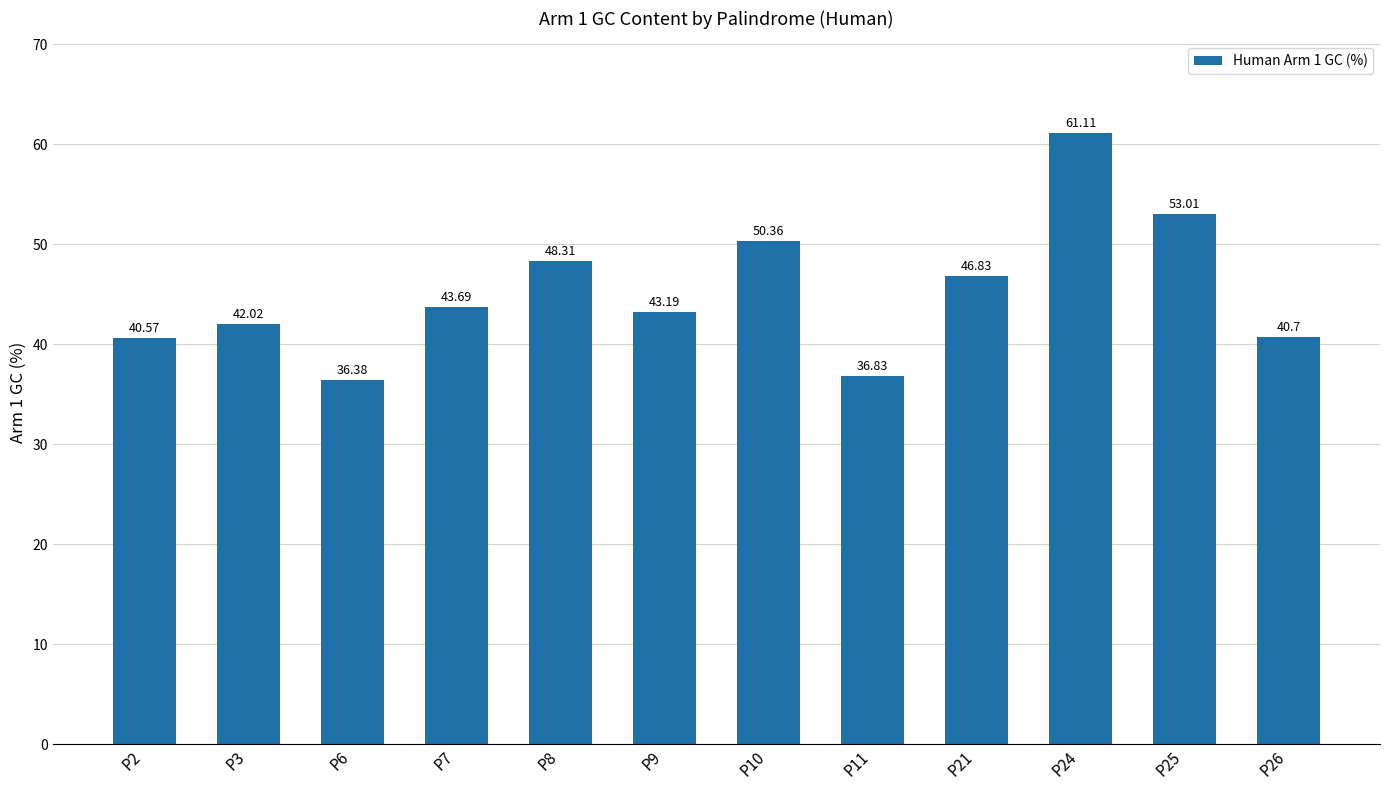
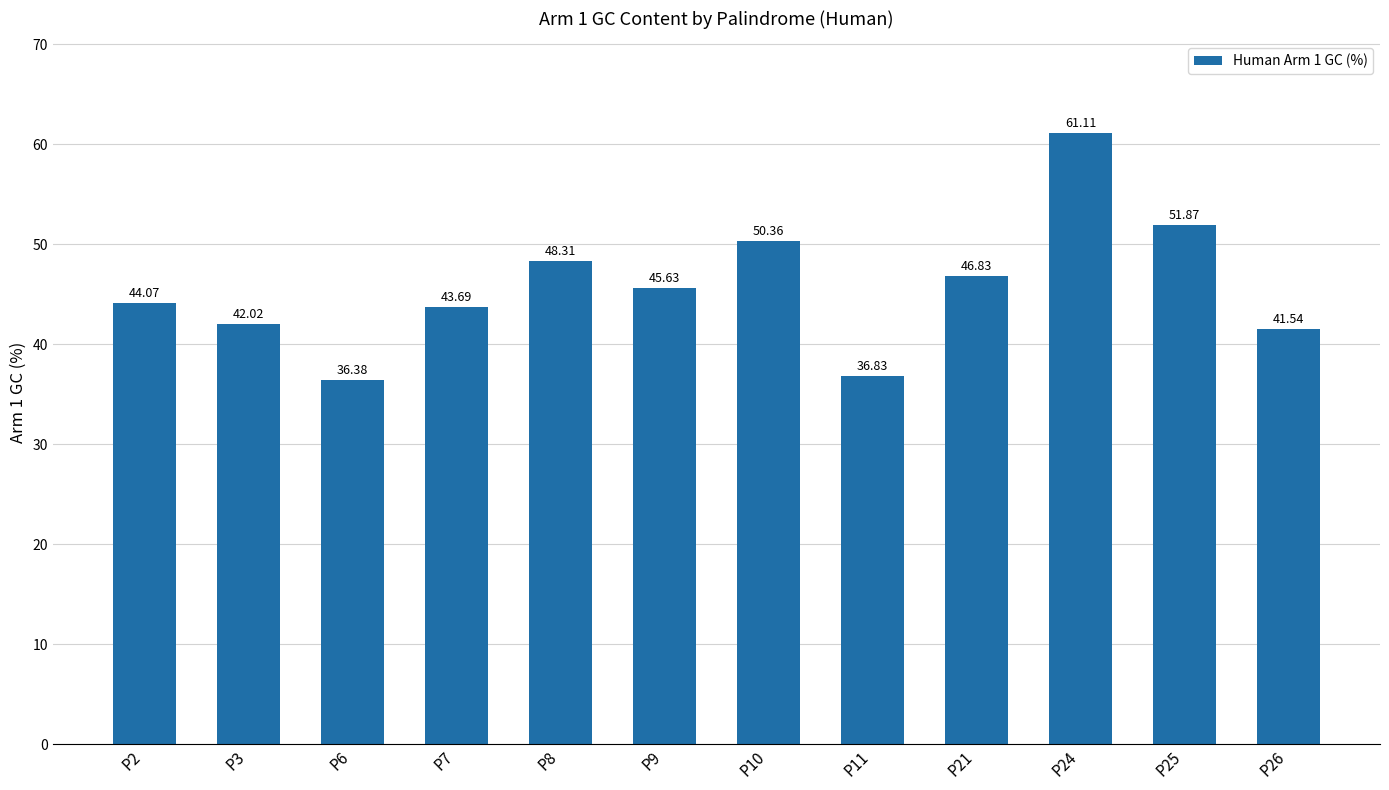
P2: 40.57 -> 44.07
P9: 43.19 -> 45.63
P25: 53.01 -> 51.87
P26: 40.7 -> 41.54
